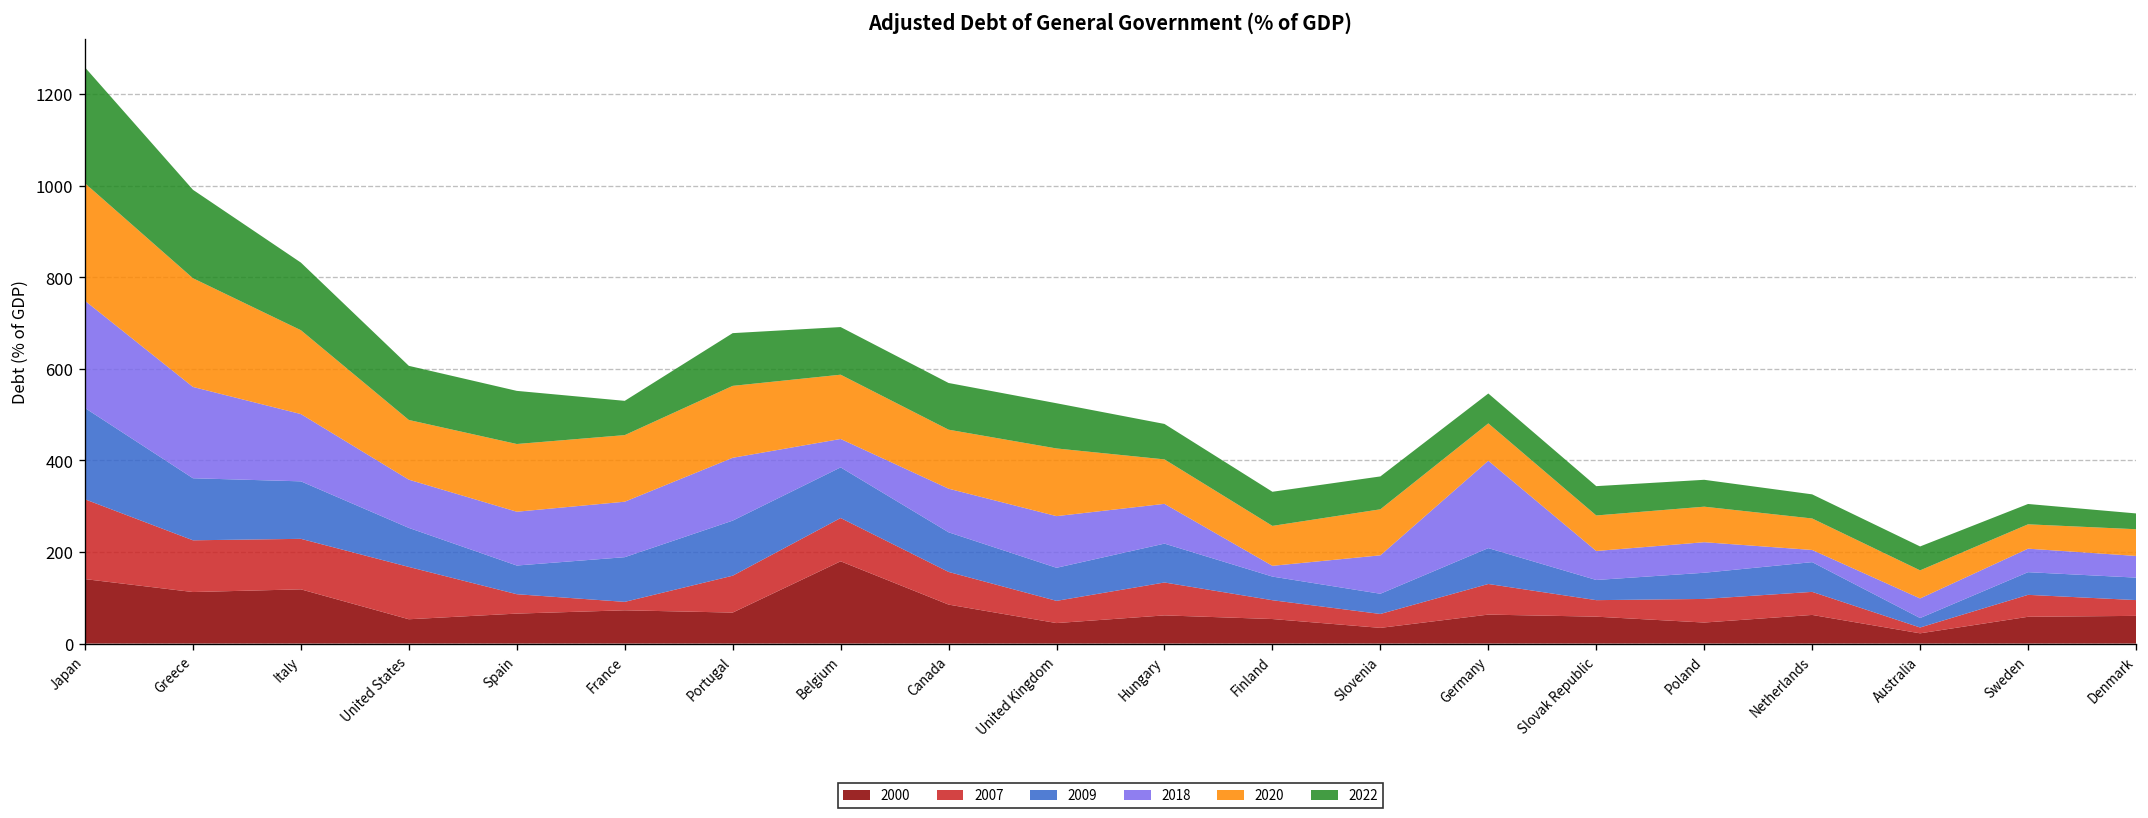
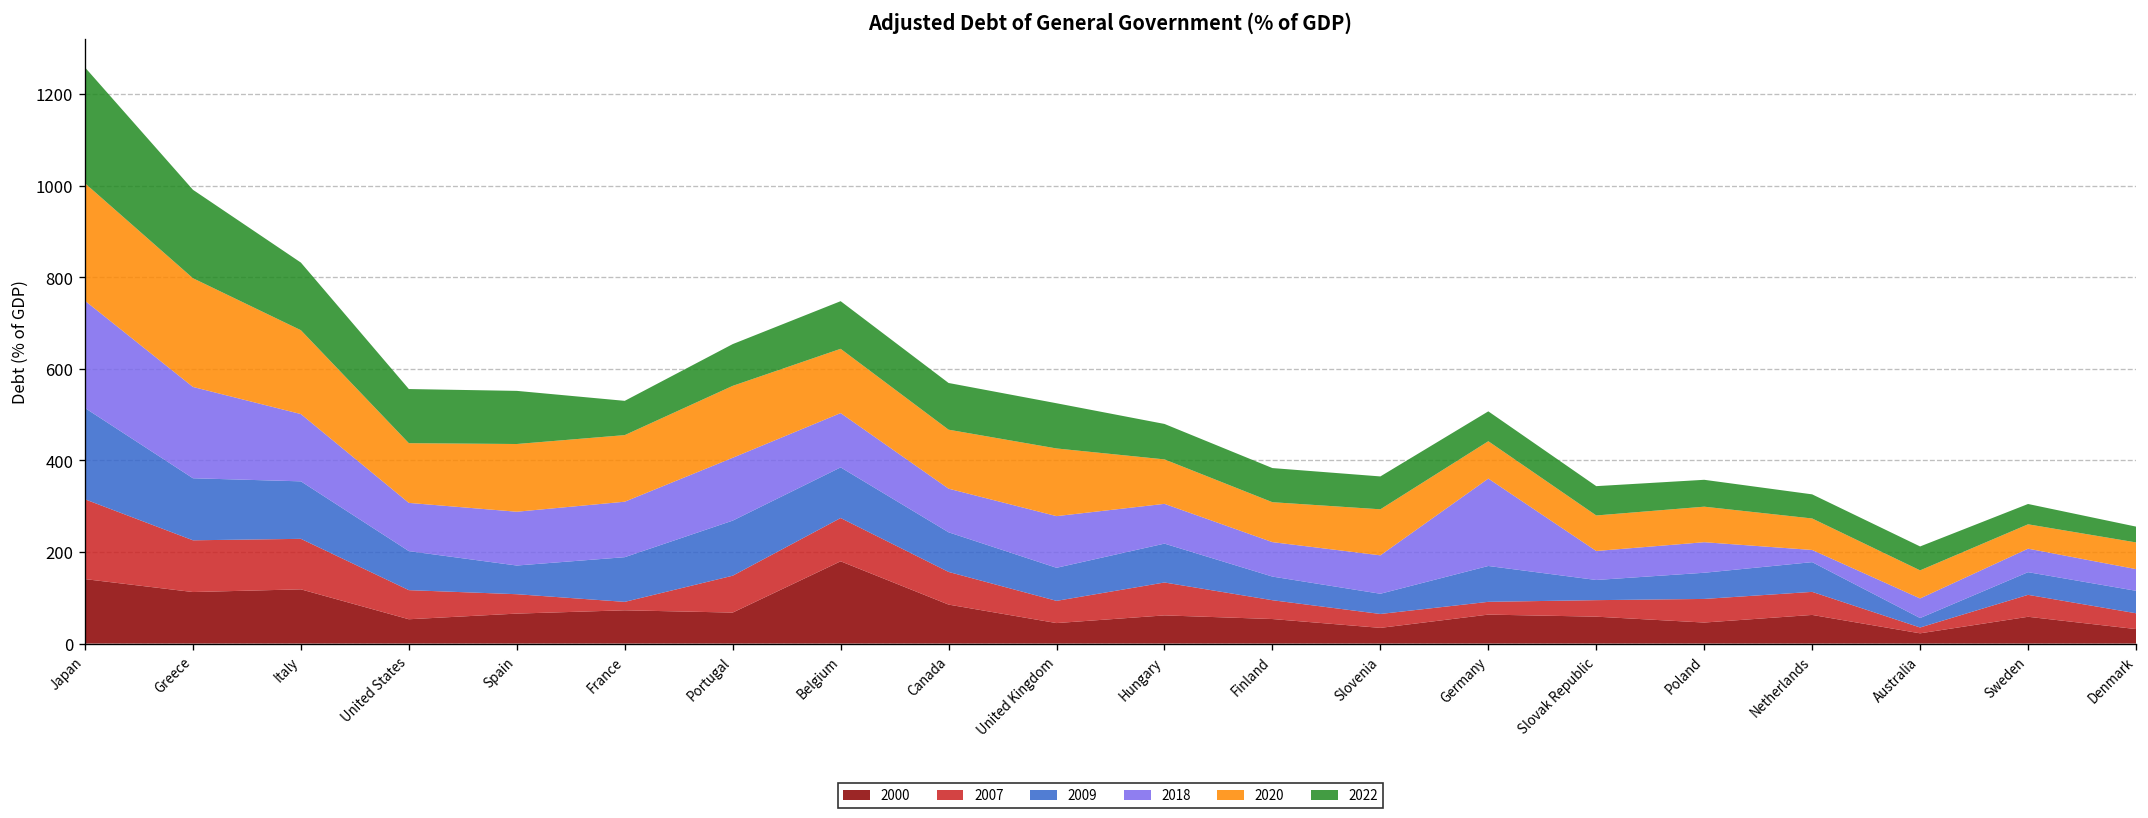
2007, United States: 110 -> 60
2022, Portugal: 120 -> 90
2018, Belgium: 60 -> 120
2018, Finland: 20 -> 80
2007, Germany: 70 -> 30
2000, Denmark: 60 -> 30
